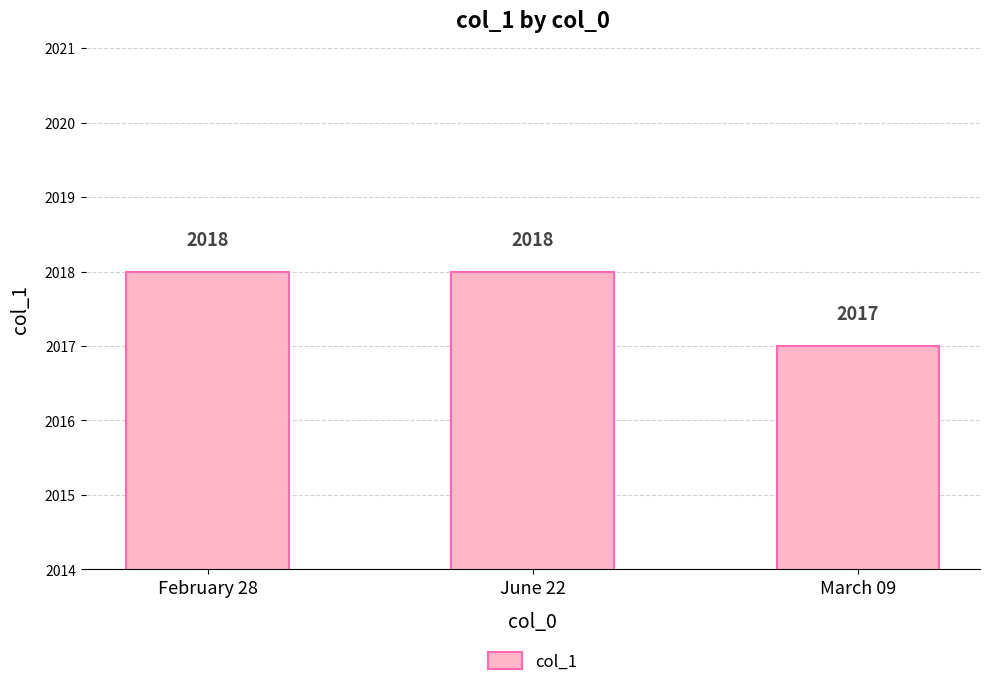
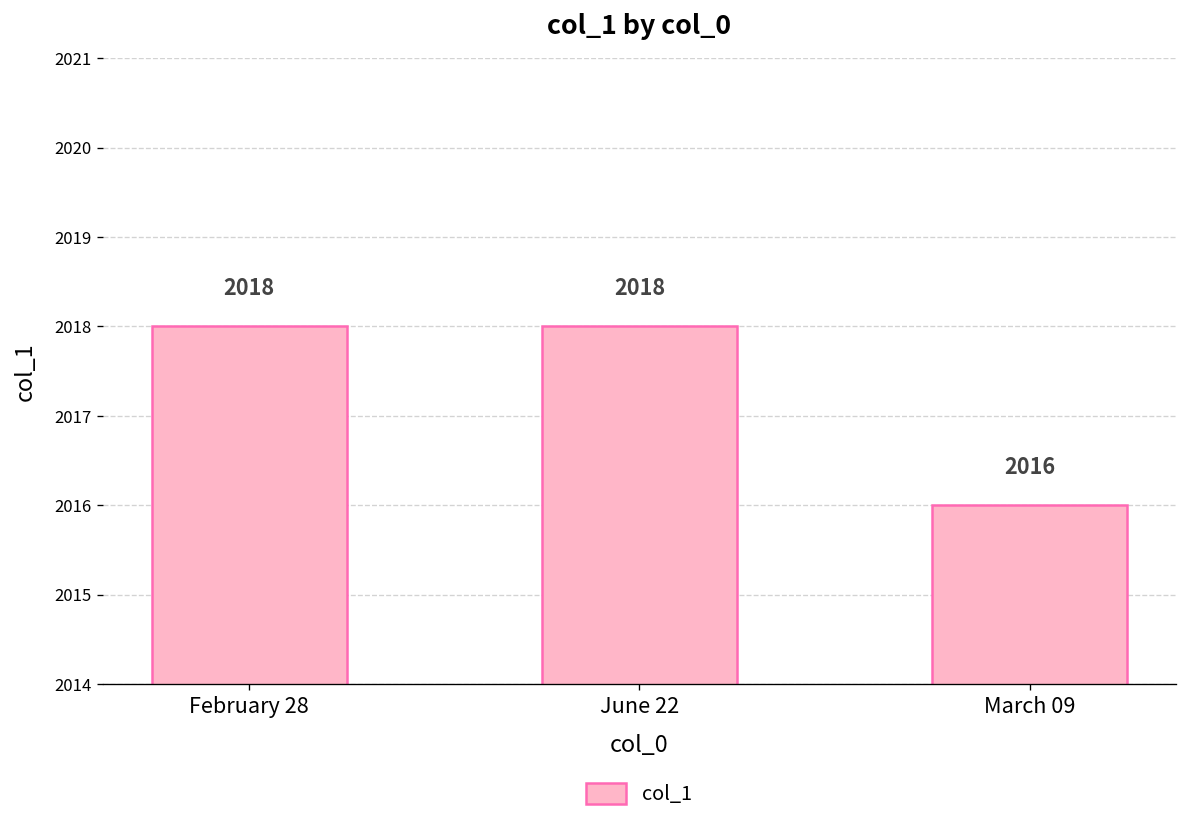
March 09: 2017 -> 2016
